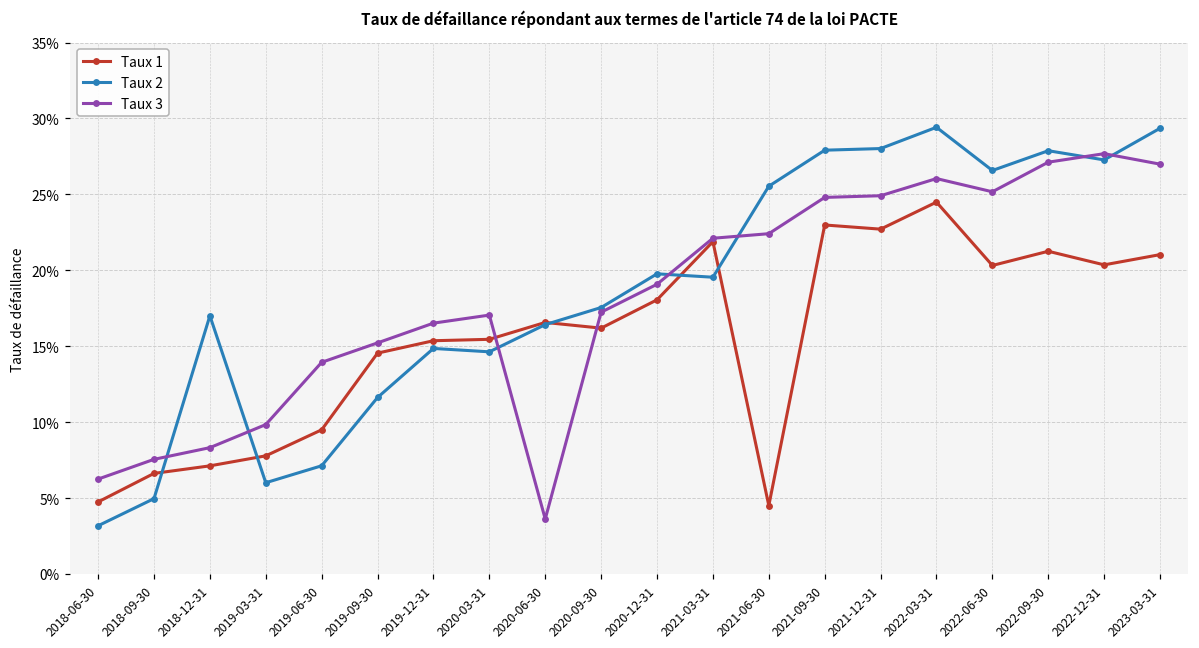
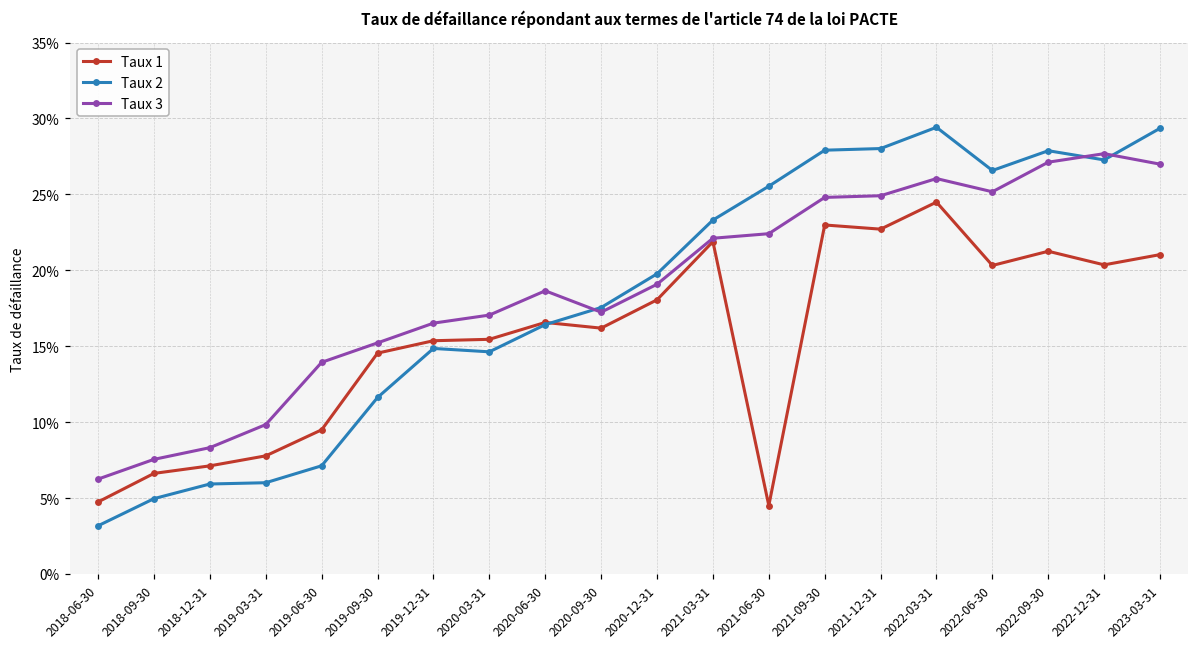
Taux 2, 2018-12-31: 17.0% -> 5.9%
Taux 3, 2020-06-30: 3.6% -> 18.7%
Taux 2, 2021-03-31: 19.5% -> 23.3%
